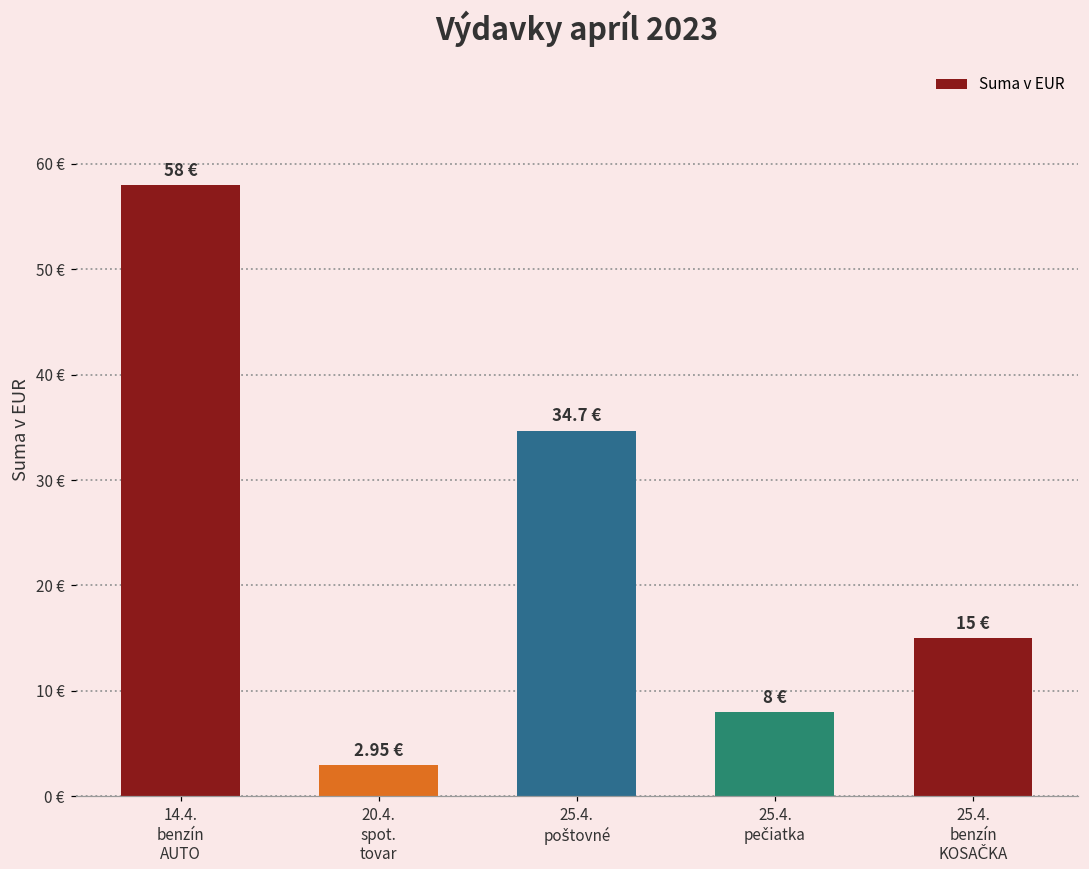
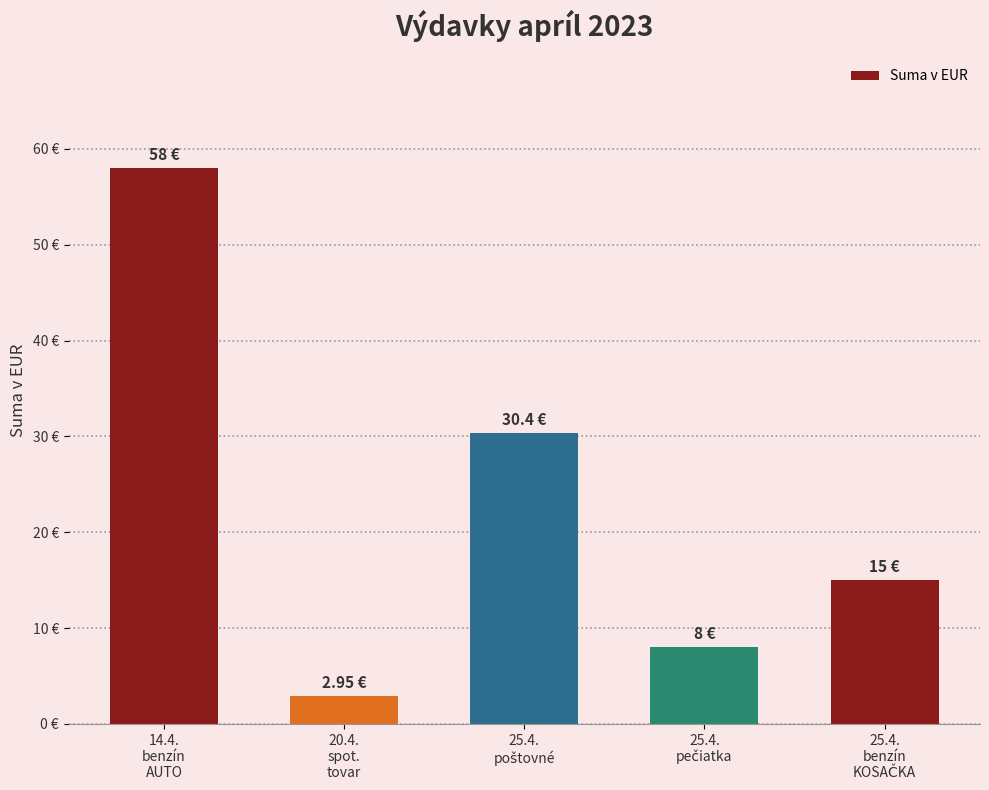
25.4. poštovné: 34.7 -> 30.4
